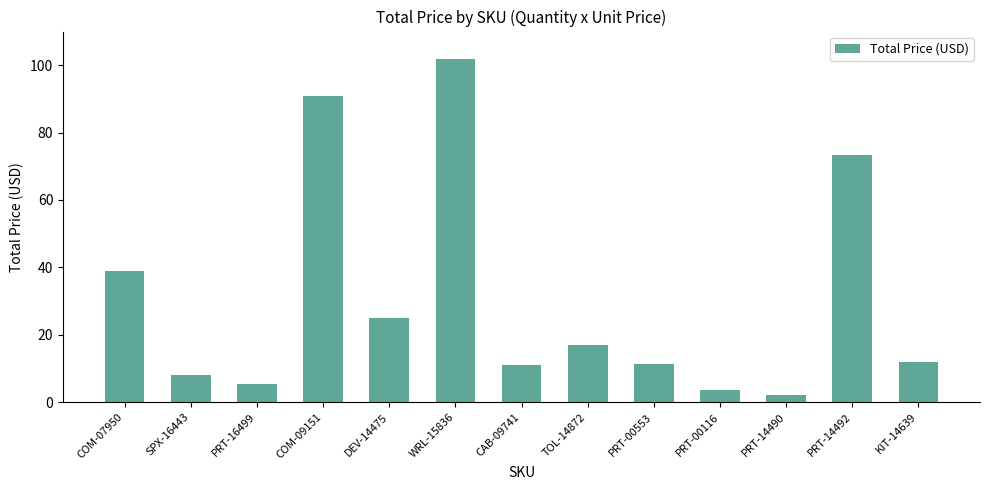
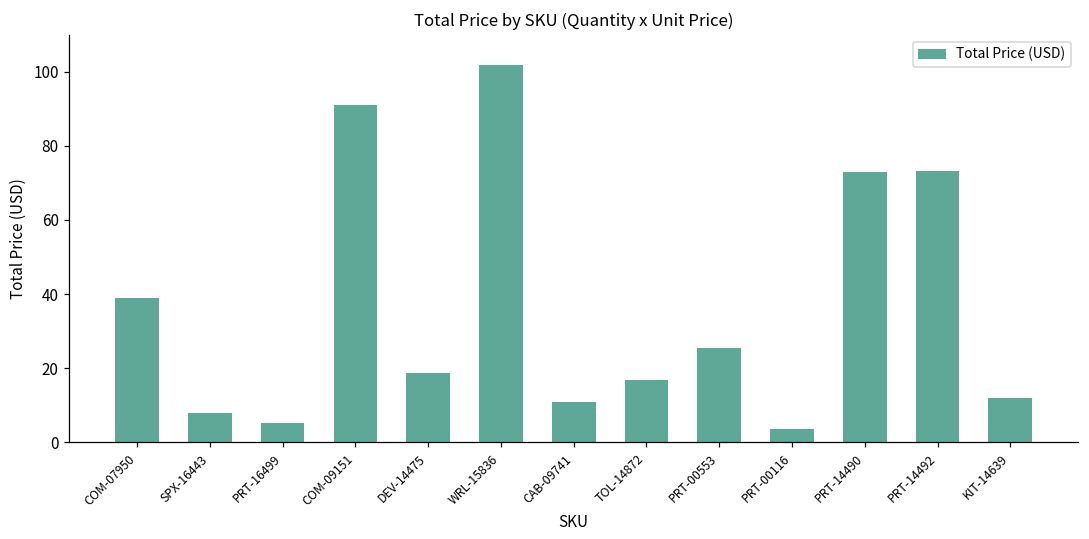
DEV-14475: 25 -> 19
PRT-00553: 11 -> 25
PRT-14490: 2 -> 73
